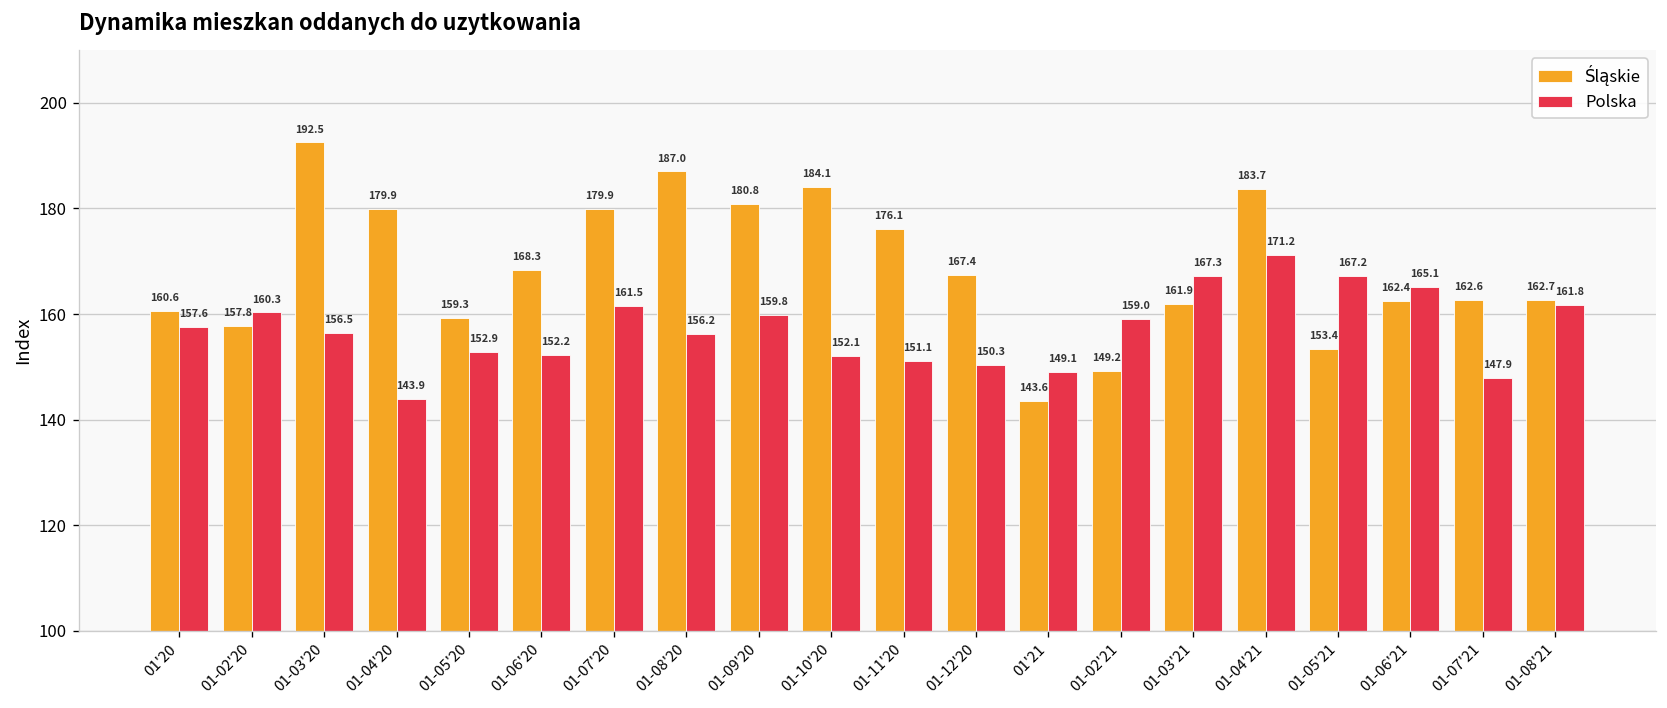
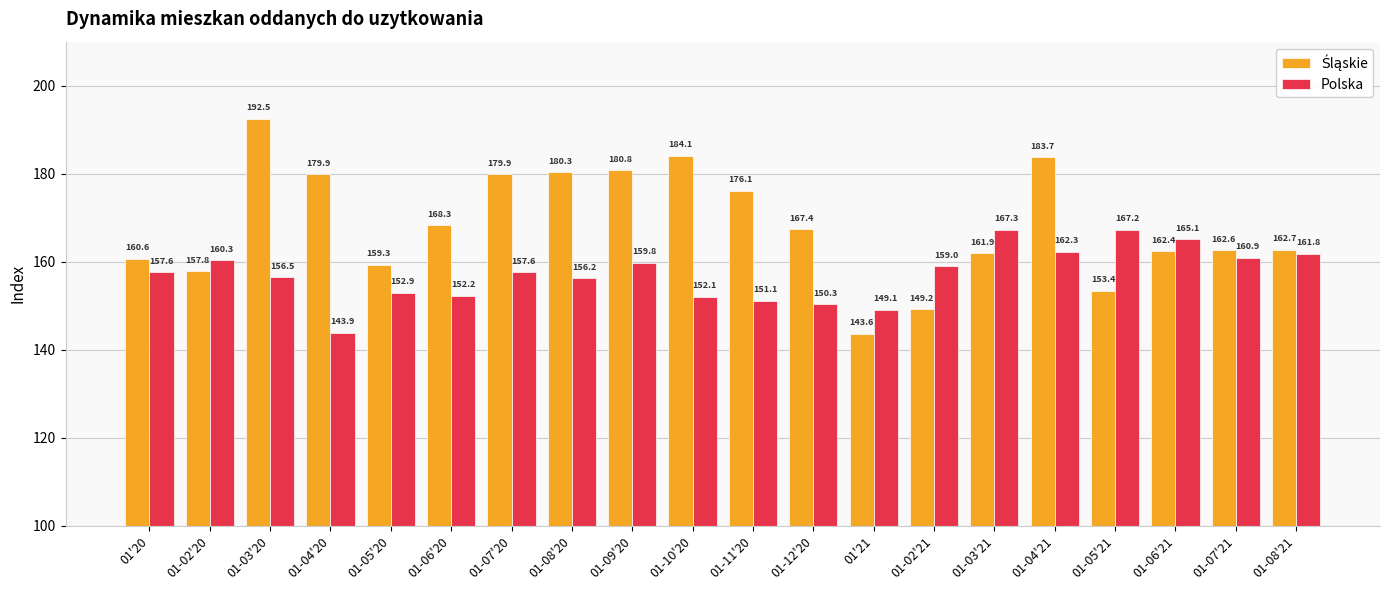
Polska, 01-07'20: 161.5 -> 157.6
Śląskie, 01-08'20: 187.0 -> 180.3
Polska, 01-04'21: 171.2 -> 162.3
Polska, 01-07'21: 147.9 -> 160.9
